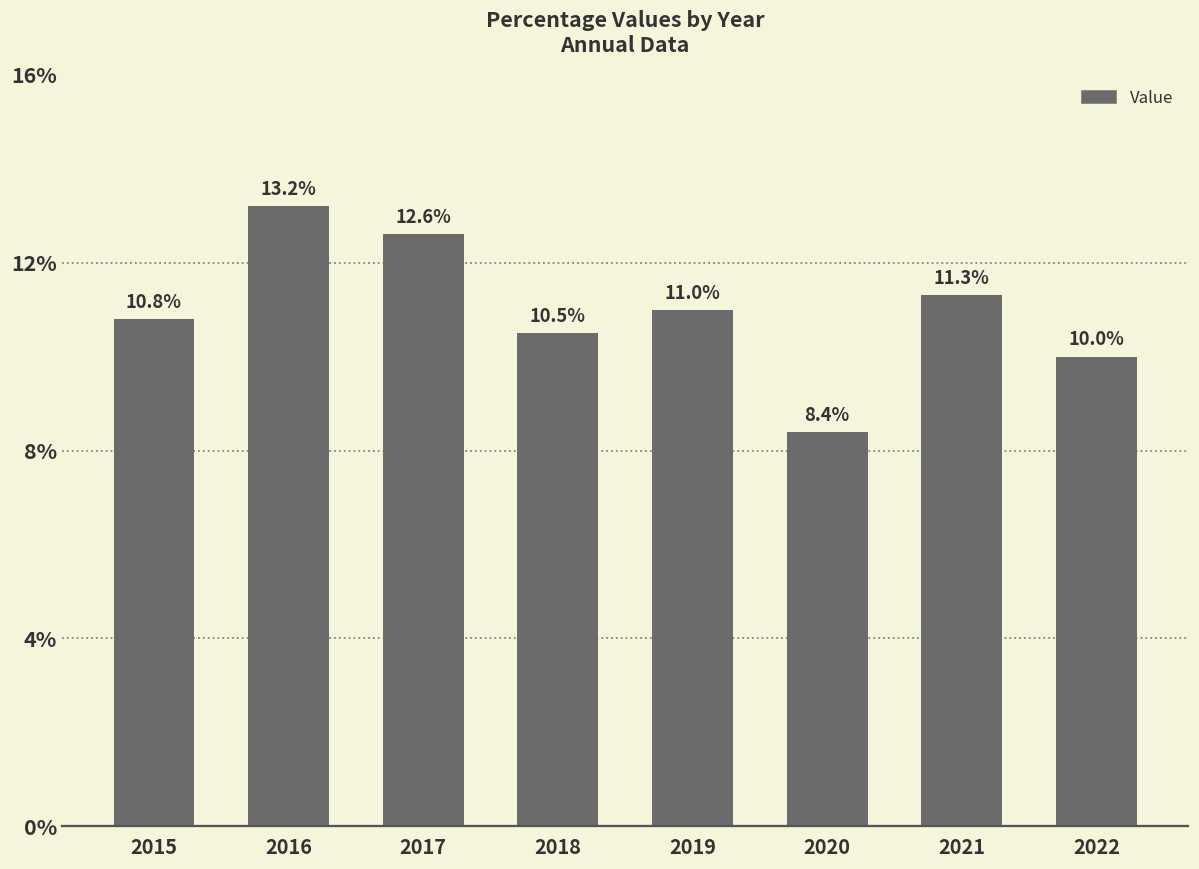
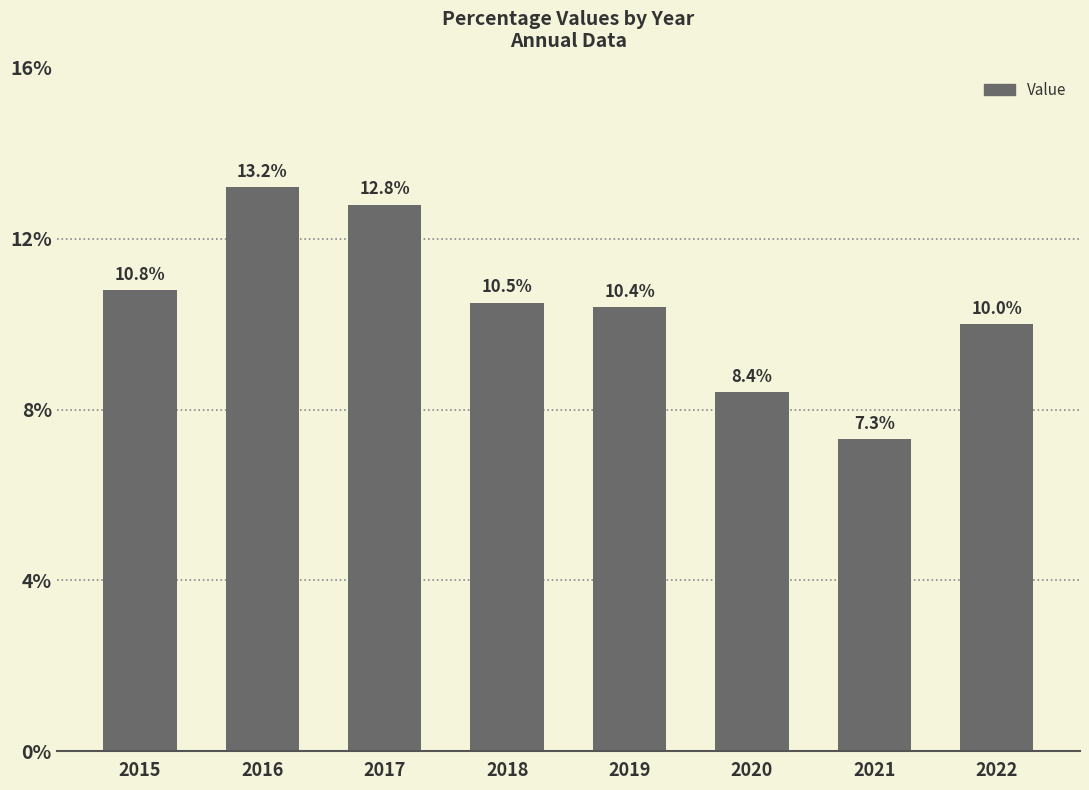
2017: 12.6% -> 12.8%
2019: 11.0% -> 10.4%
2021: 11.3% -> 7.3%
